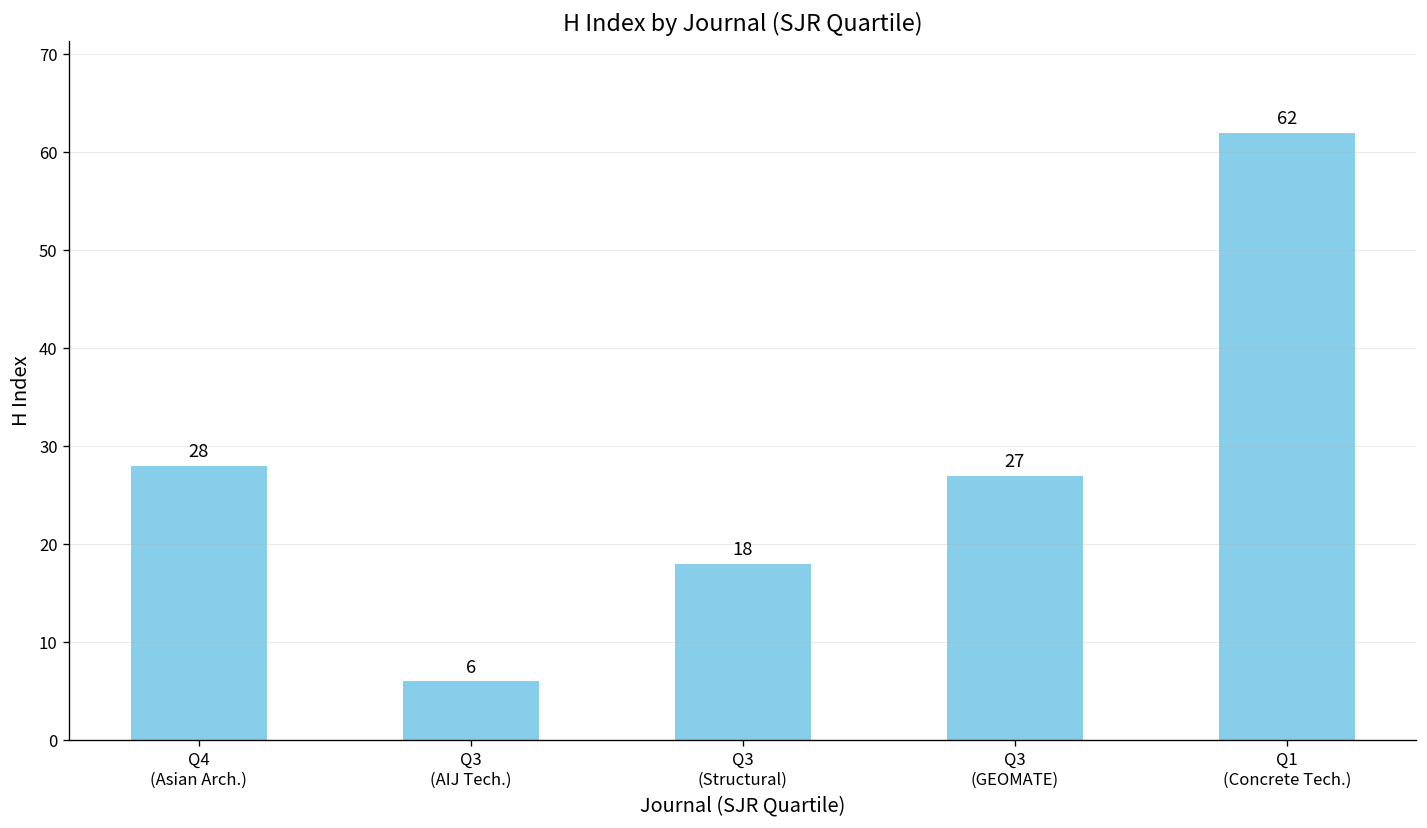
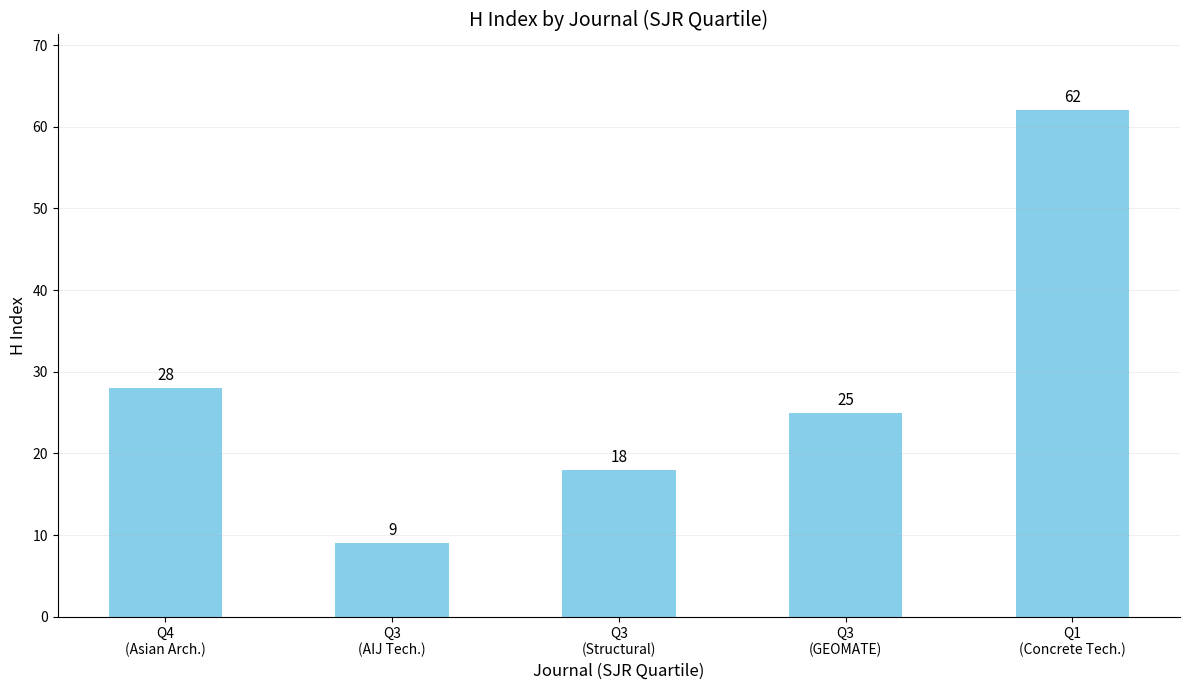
Q3 (AIJ Tech.): 6 -> 9
Q3 (GEOMATE): 27 -> 25
